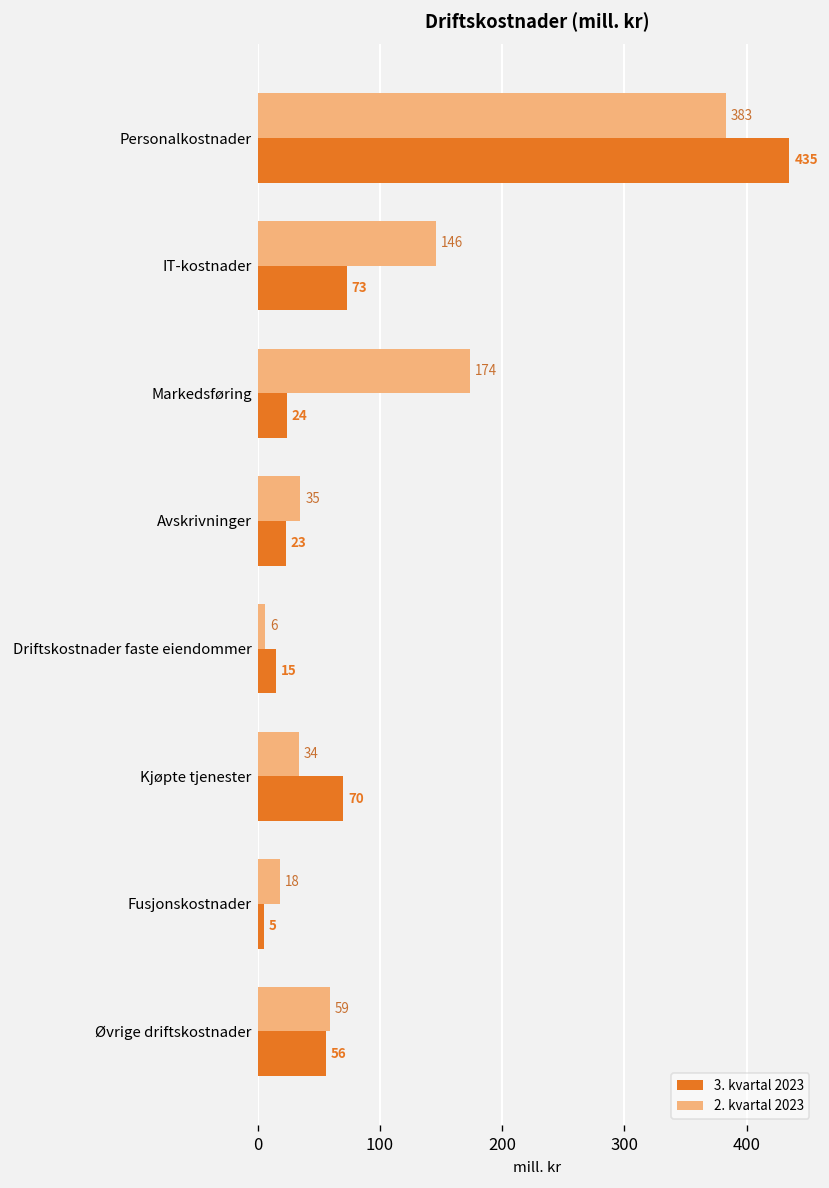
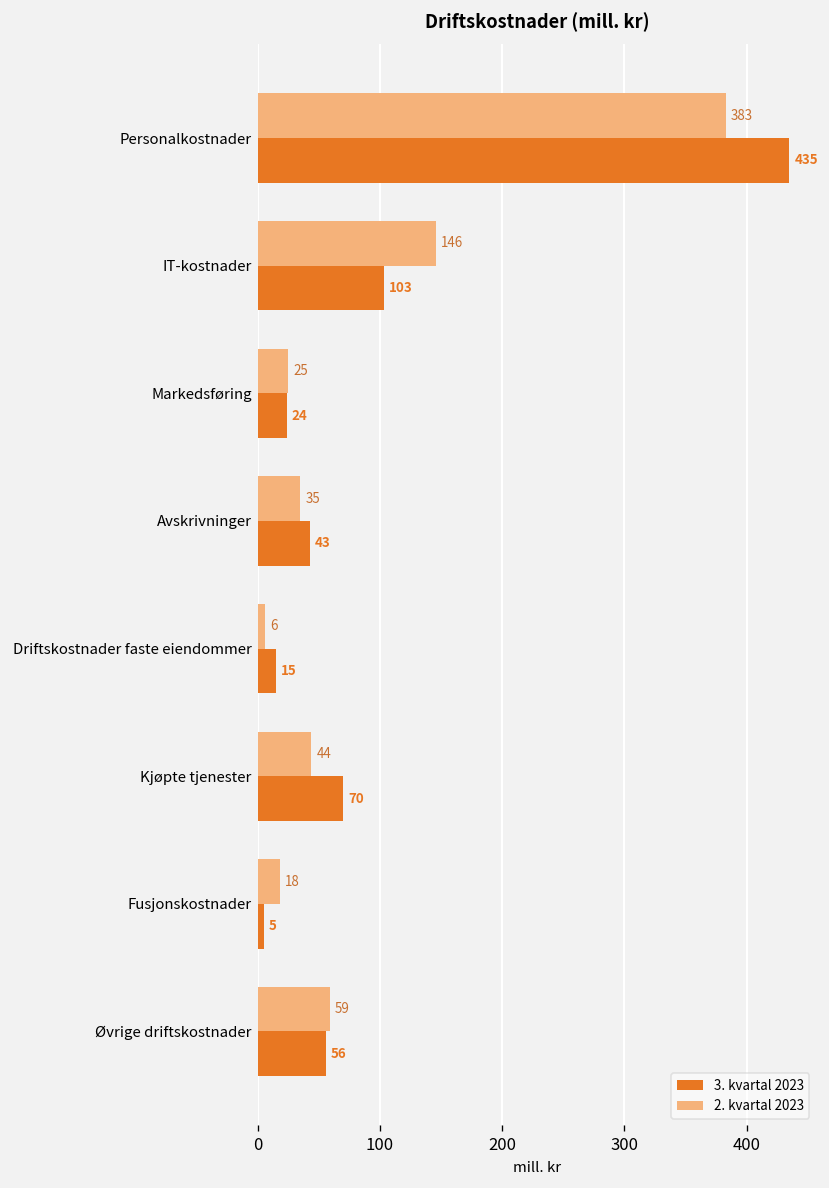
3. kvartal 2023, IT-kostnader: 73 -> 103
2. kvartal 2023, Markedsføring: 174 -> 25
3. kvartal 2023, Avskrivninger: 23 -> 43
2. kvartal 2023, Kjøpte tjenester: 34 -> 44
